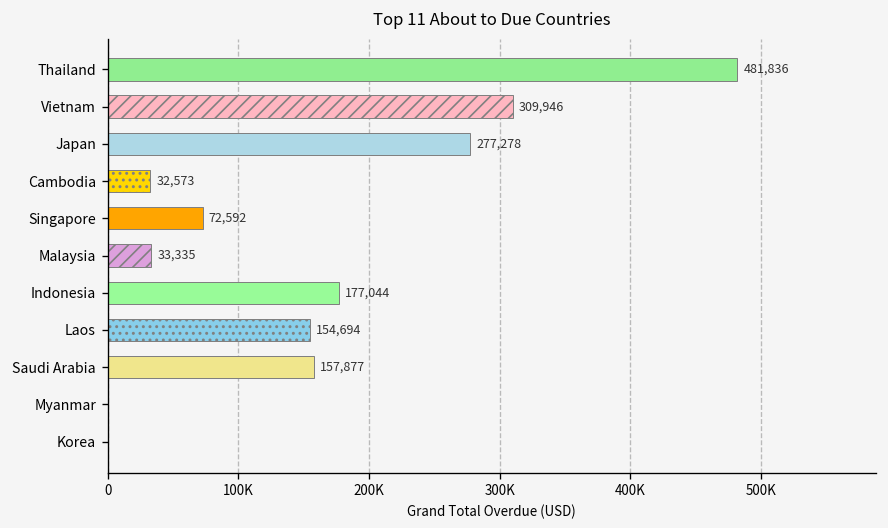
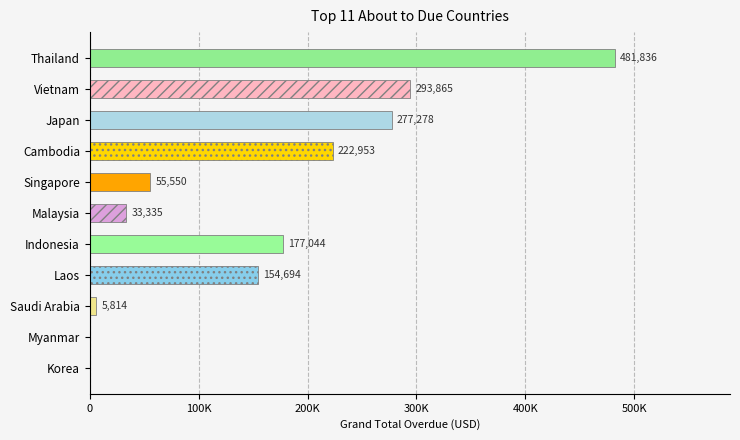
Vietnam: 309,946 -> 293,865
Cambodia: 32,573 -> 222,953
Singapore: 72,592 -> 55,550
Saudi Arabia: 157,877 -> 5,814
